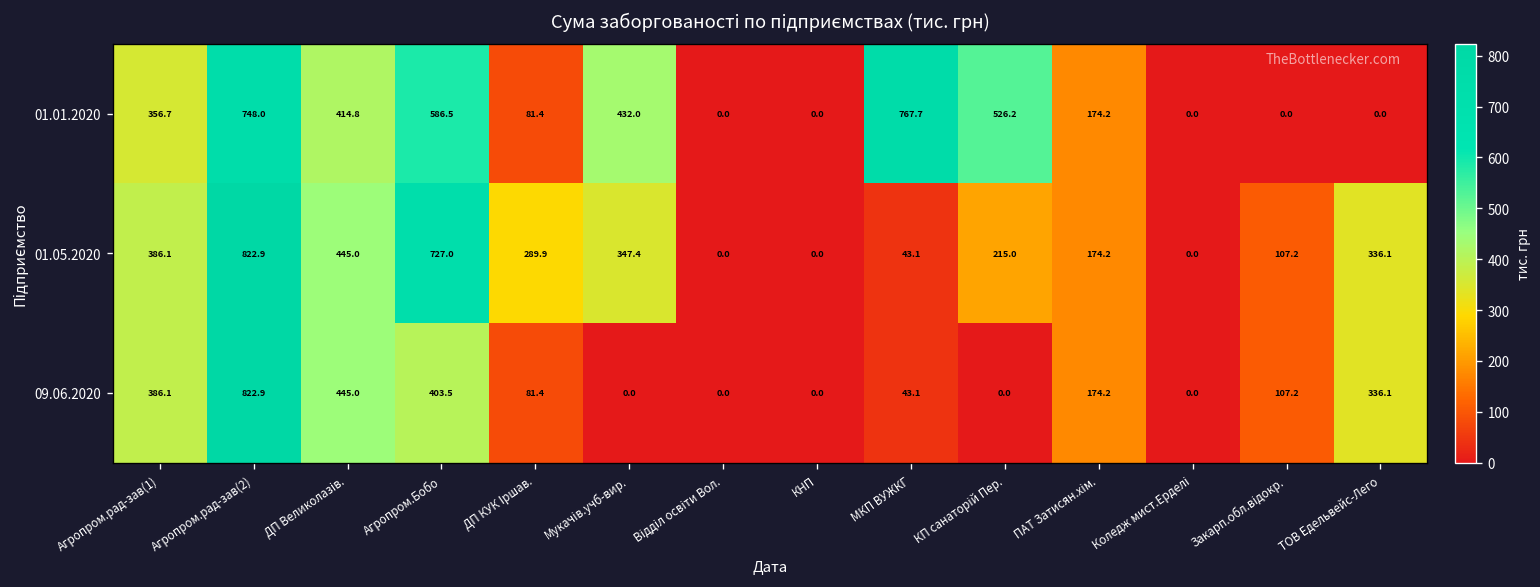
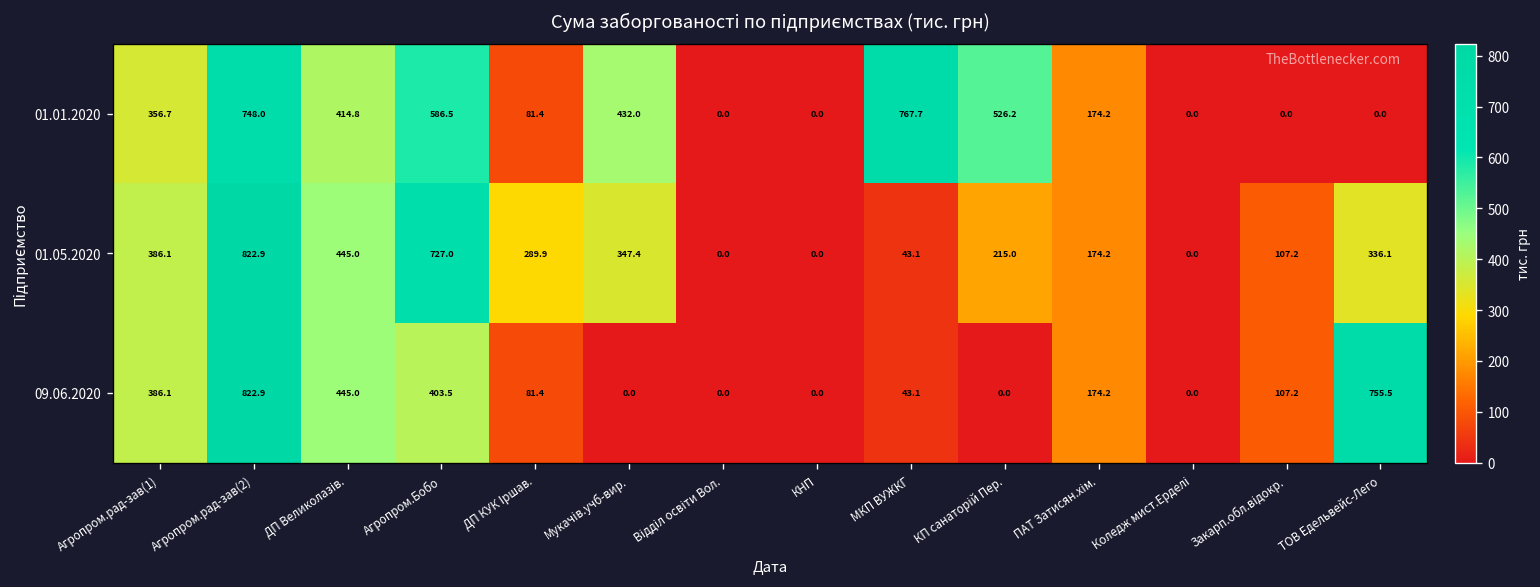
09.06.2020, ТОВ Едельвейс-Лего: 336.1 -> 755.5
